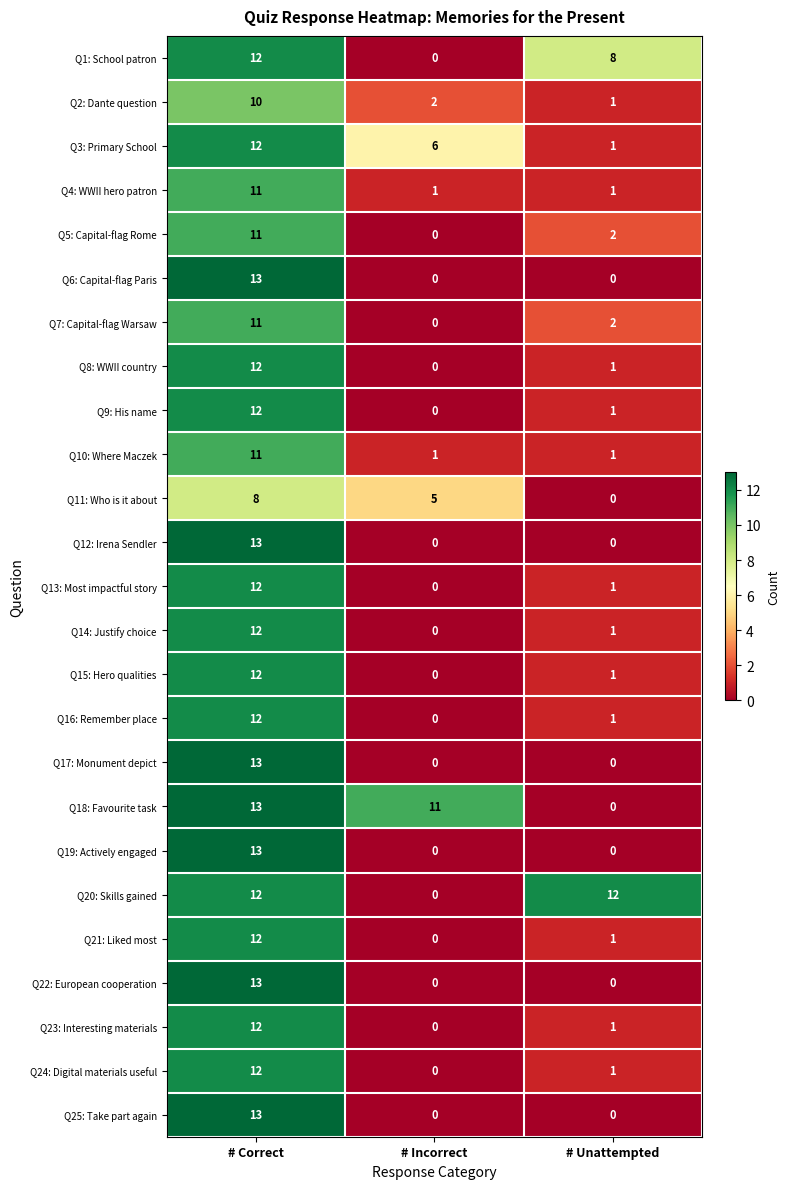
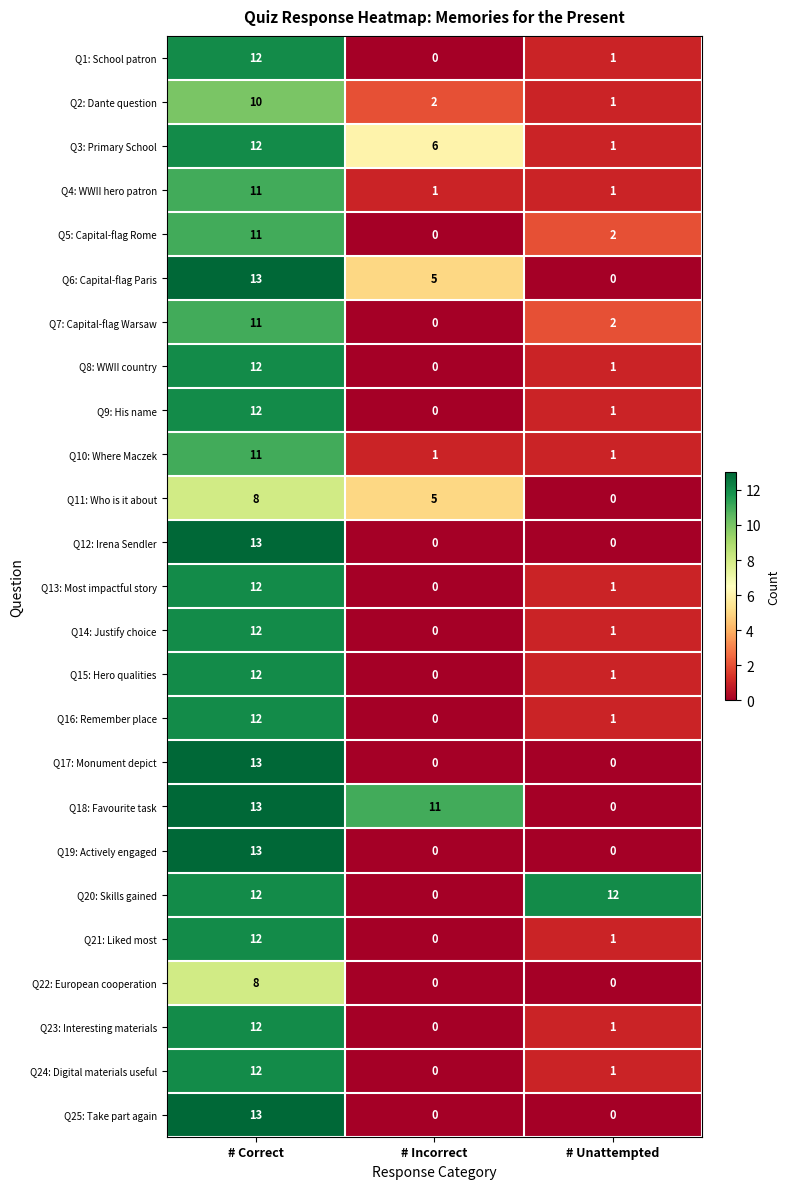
Q1: School patron, # Unattempted: 8 -> 1
Q6: Capital-flag Paris, # Incorrect: 0 -> 5
Q22: European cooperation, # Correct: 13 -> 8
